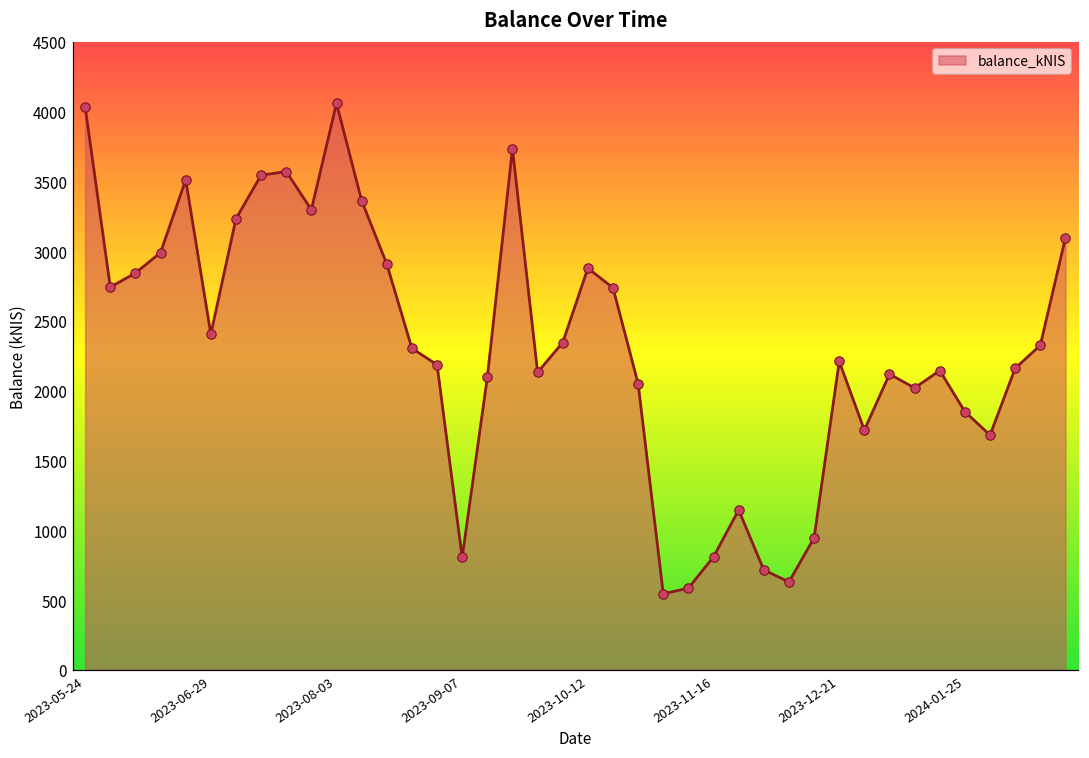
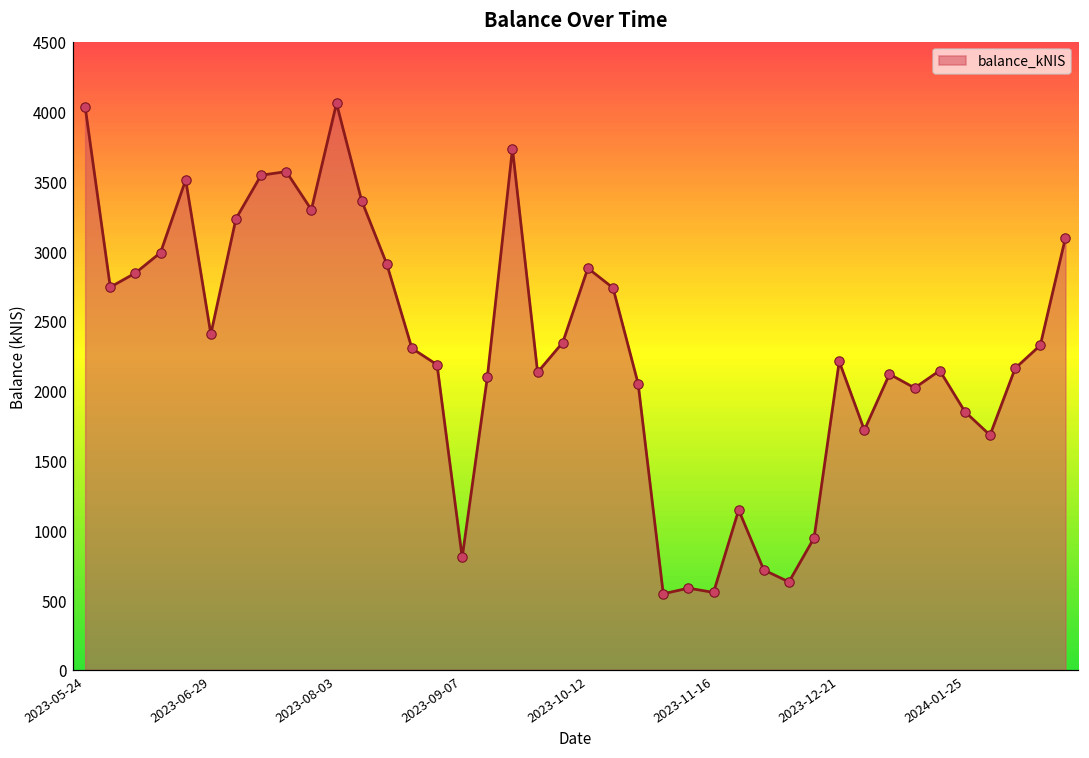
2023-11-16: 810 -> 550
